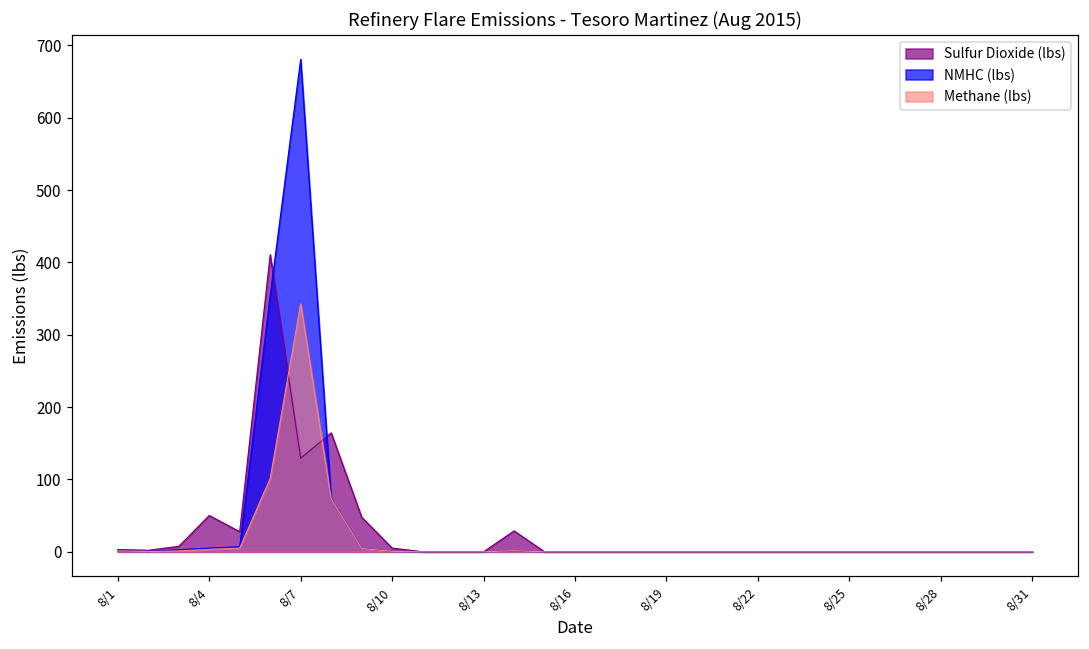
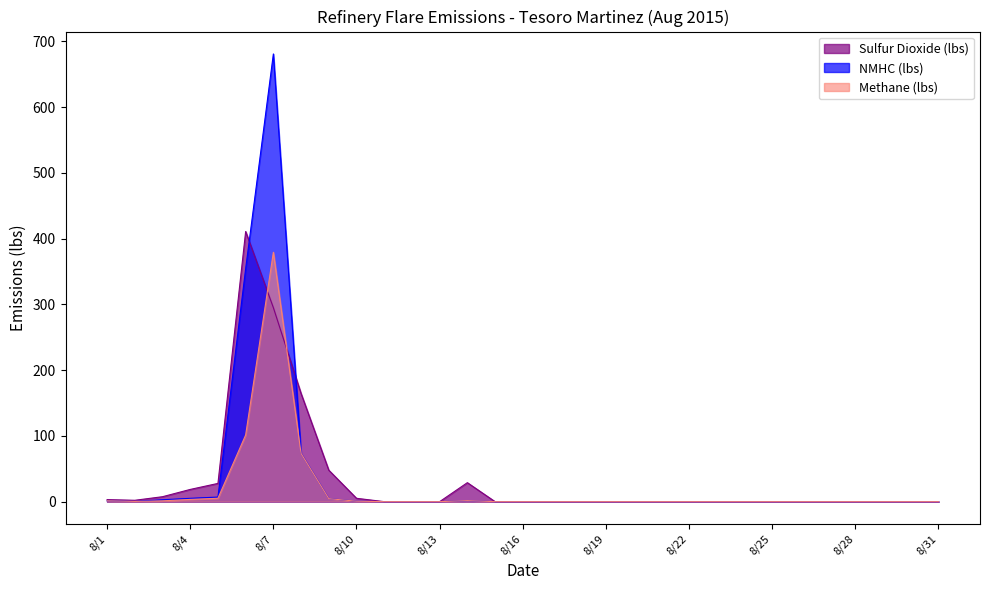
Sulfur Dioxide (lbs), 8/4: 50 -> 20
Sulfur Dioxide (lbs), 8/7: 130 -> 290
Methane (lbs), 8/7: 340 -> 380
